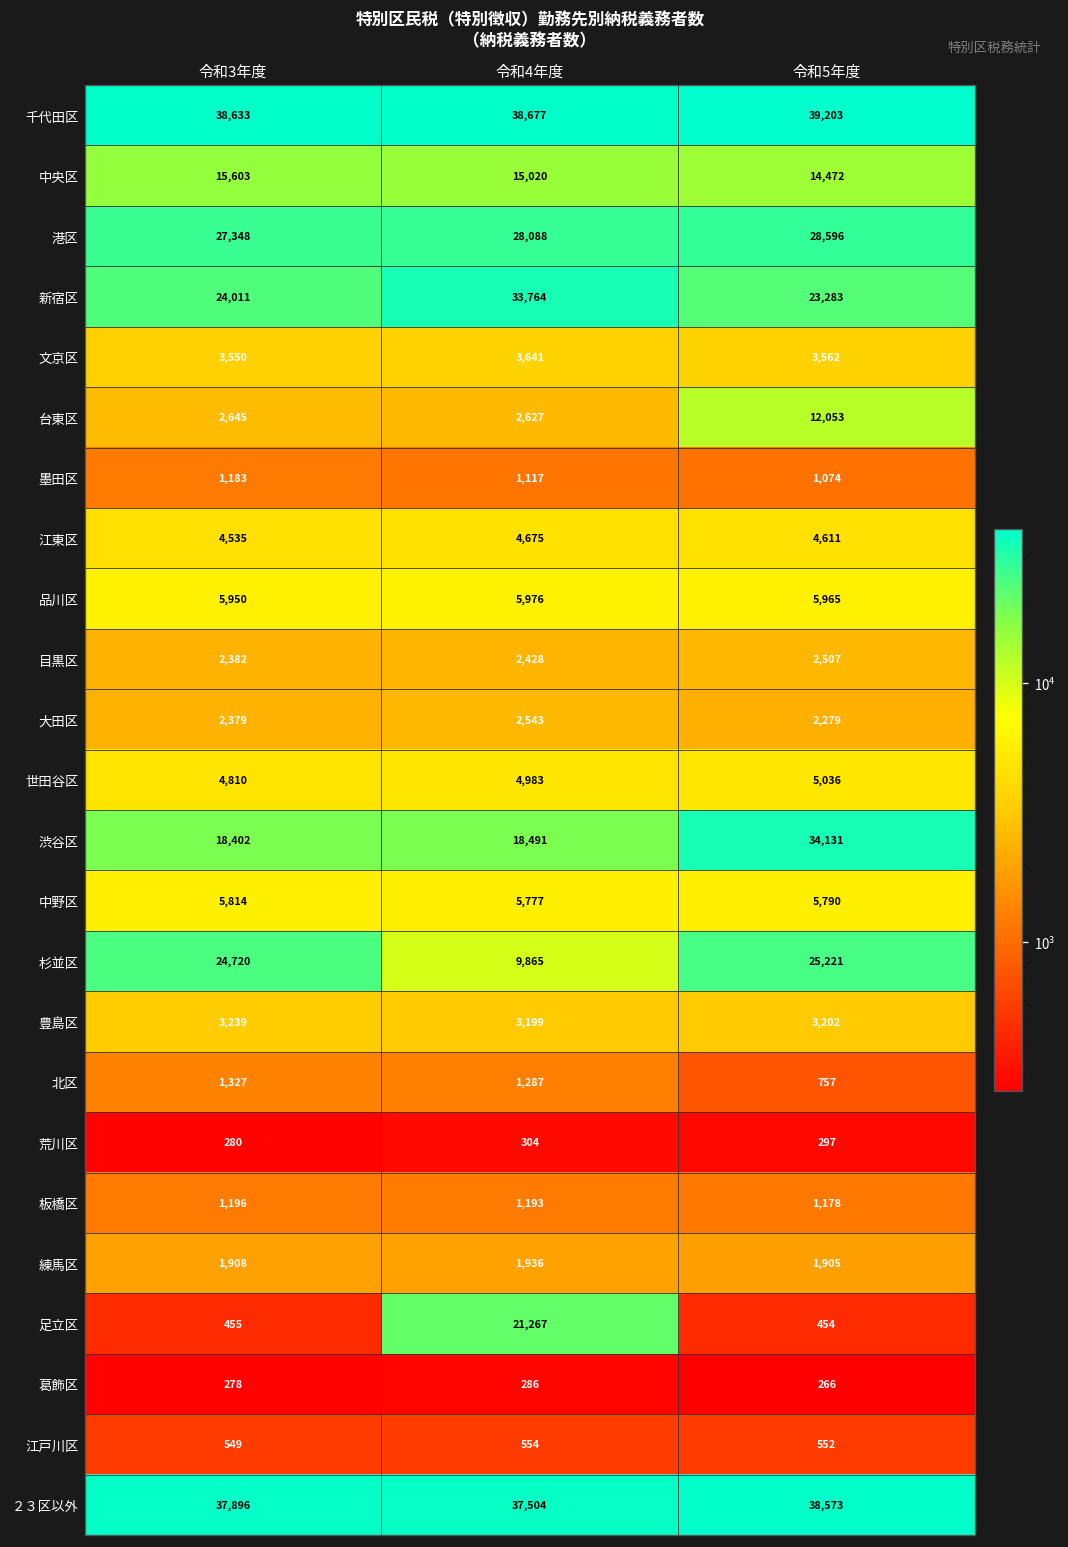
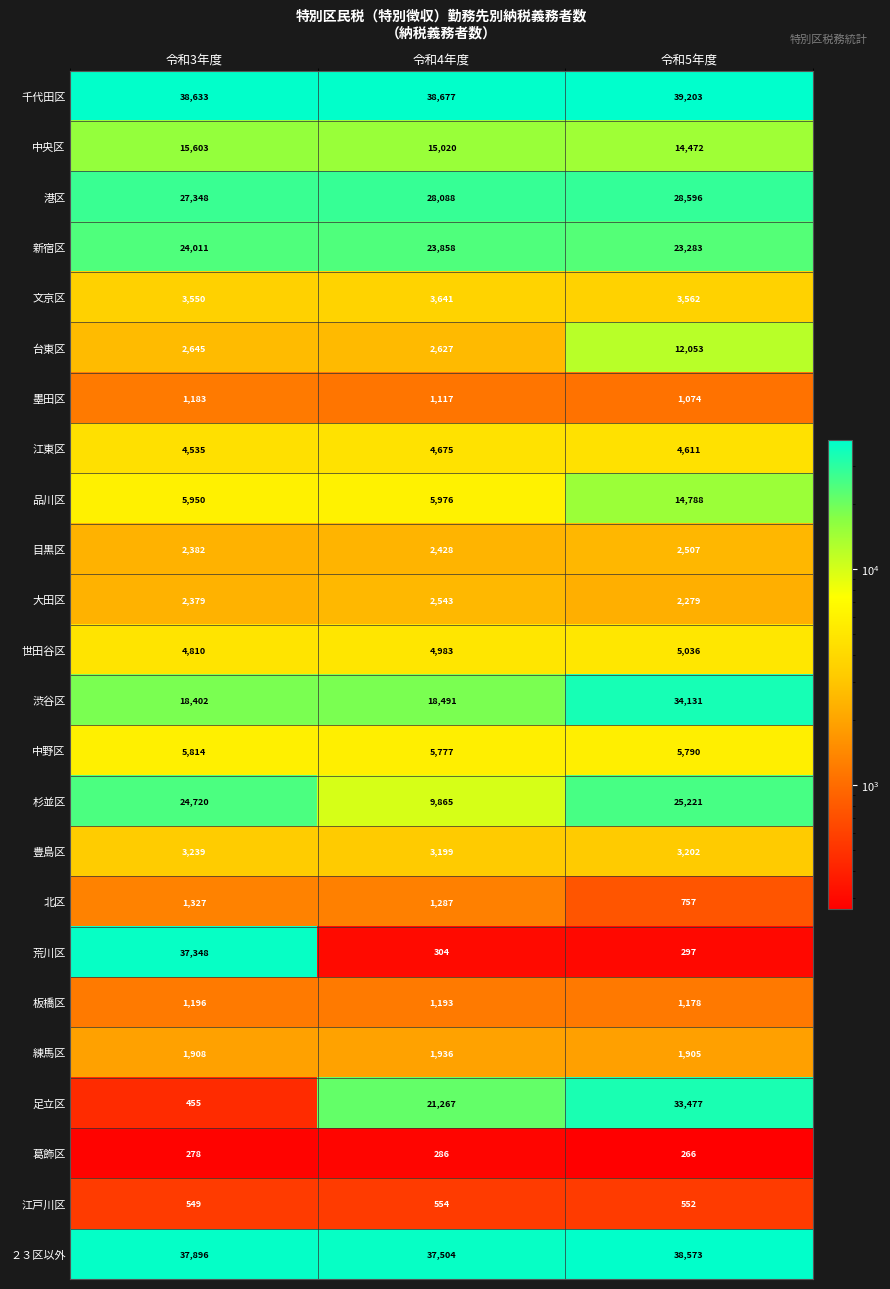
新宿区, 令和4年度: 33,764 -> 23,858
品川区, 令和5年度: 5,965 -> 14,788
荒川区, 令和3年度: 280 -> 37,348
足立区, 令和5年度: 454 -> 33,477
